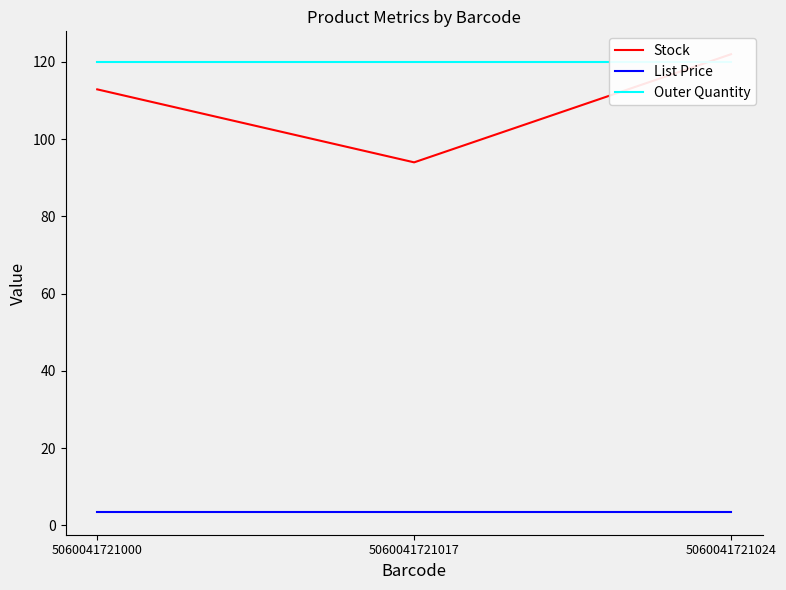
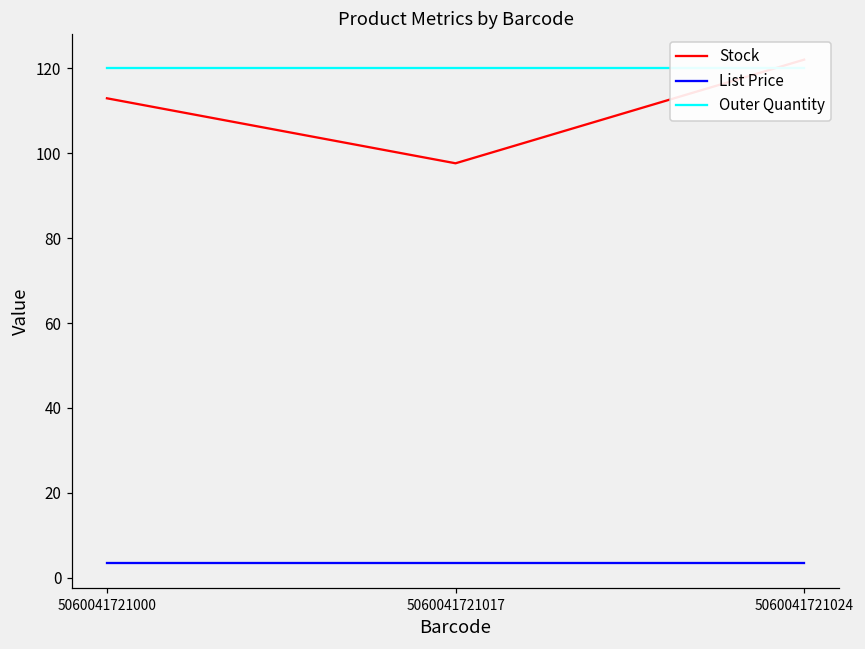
Stock, 5060041721017: 94 -> 98
